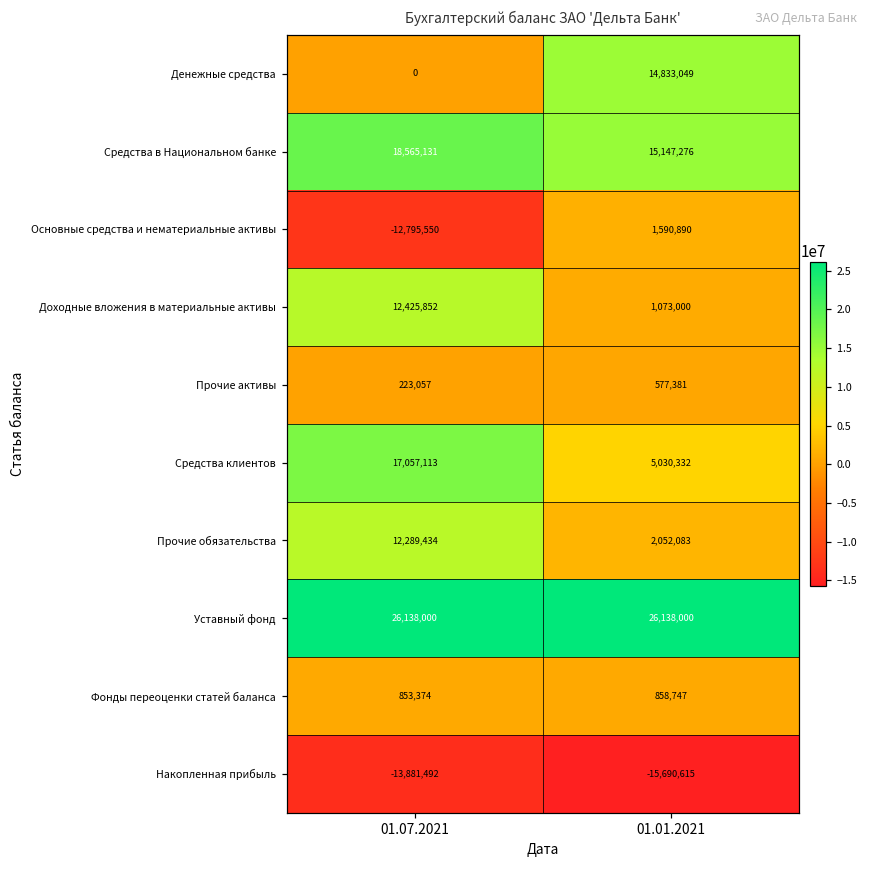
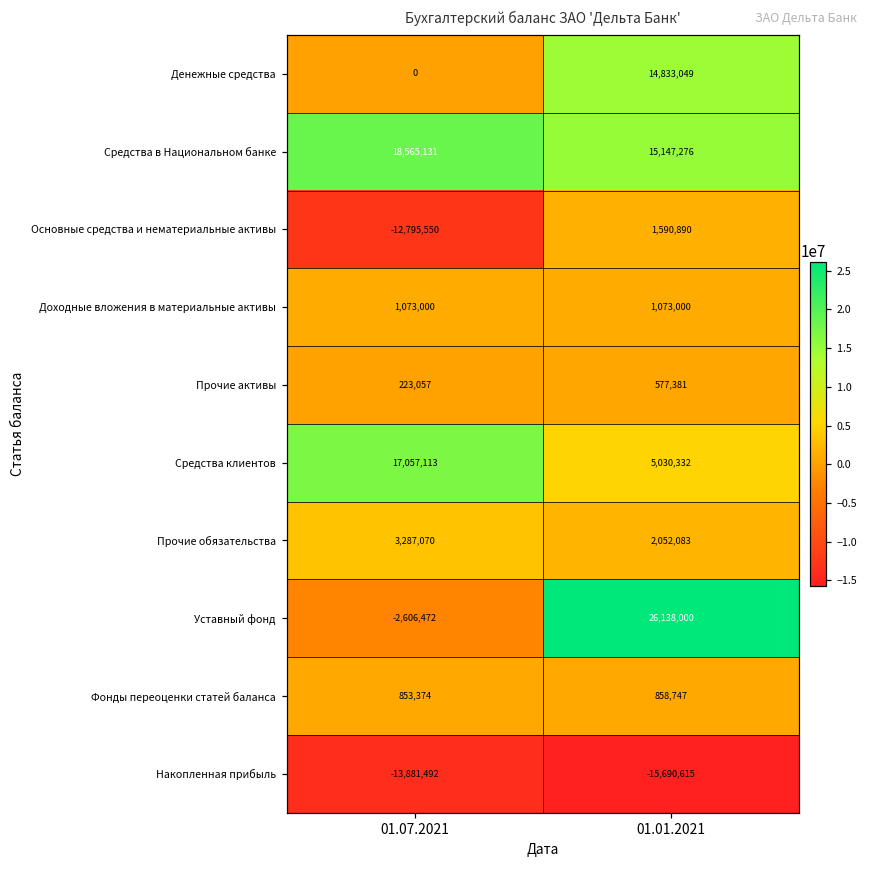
Доходные вложения в материальные активы, 01.07.2021: 12,425,852 -> 1,073,000
Прочие обязательства, 01.07.2021: 12,289,434 -> 3,287,070
Уставный фонд, 01.07.2021: 26,138,000 -> -2,606,472
